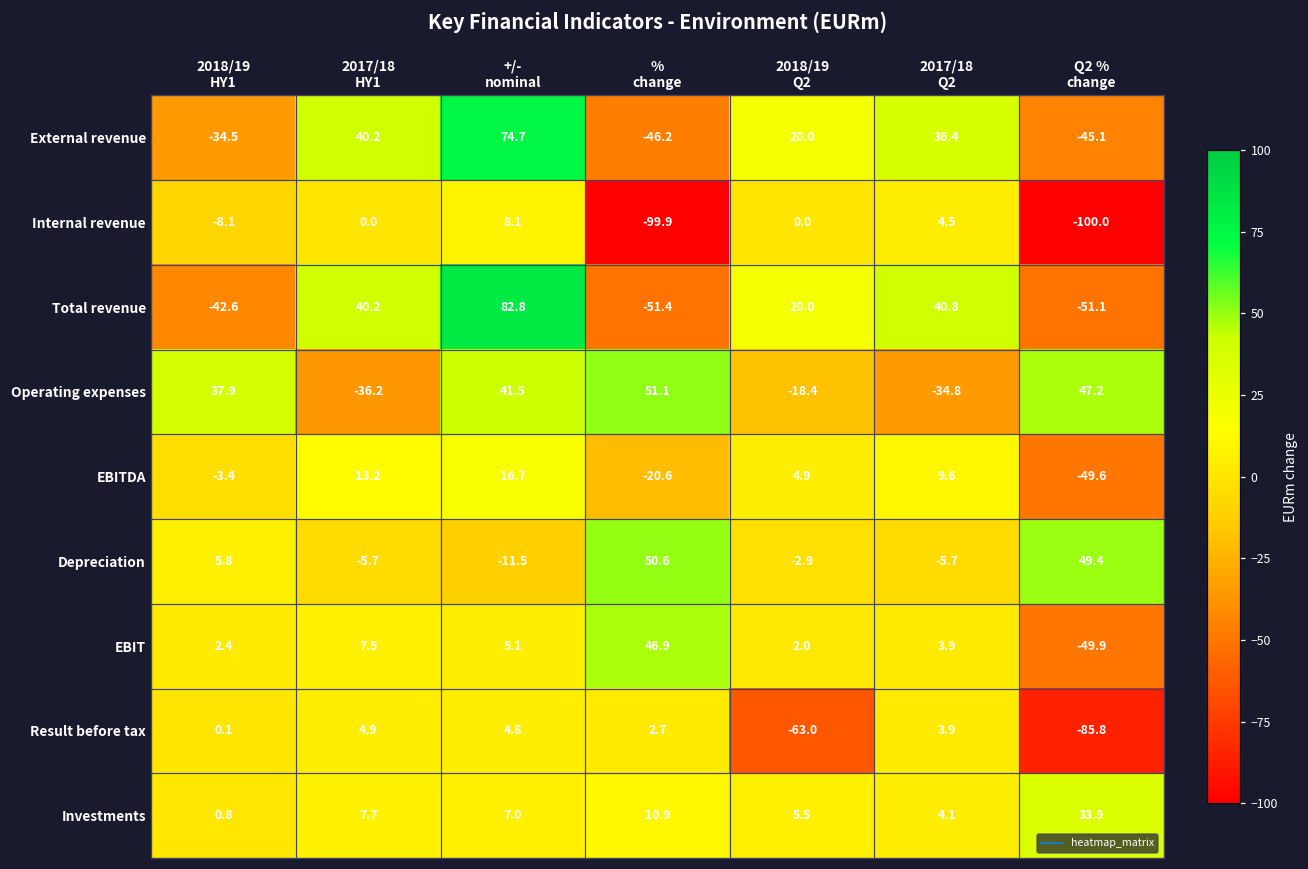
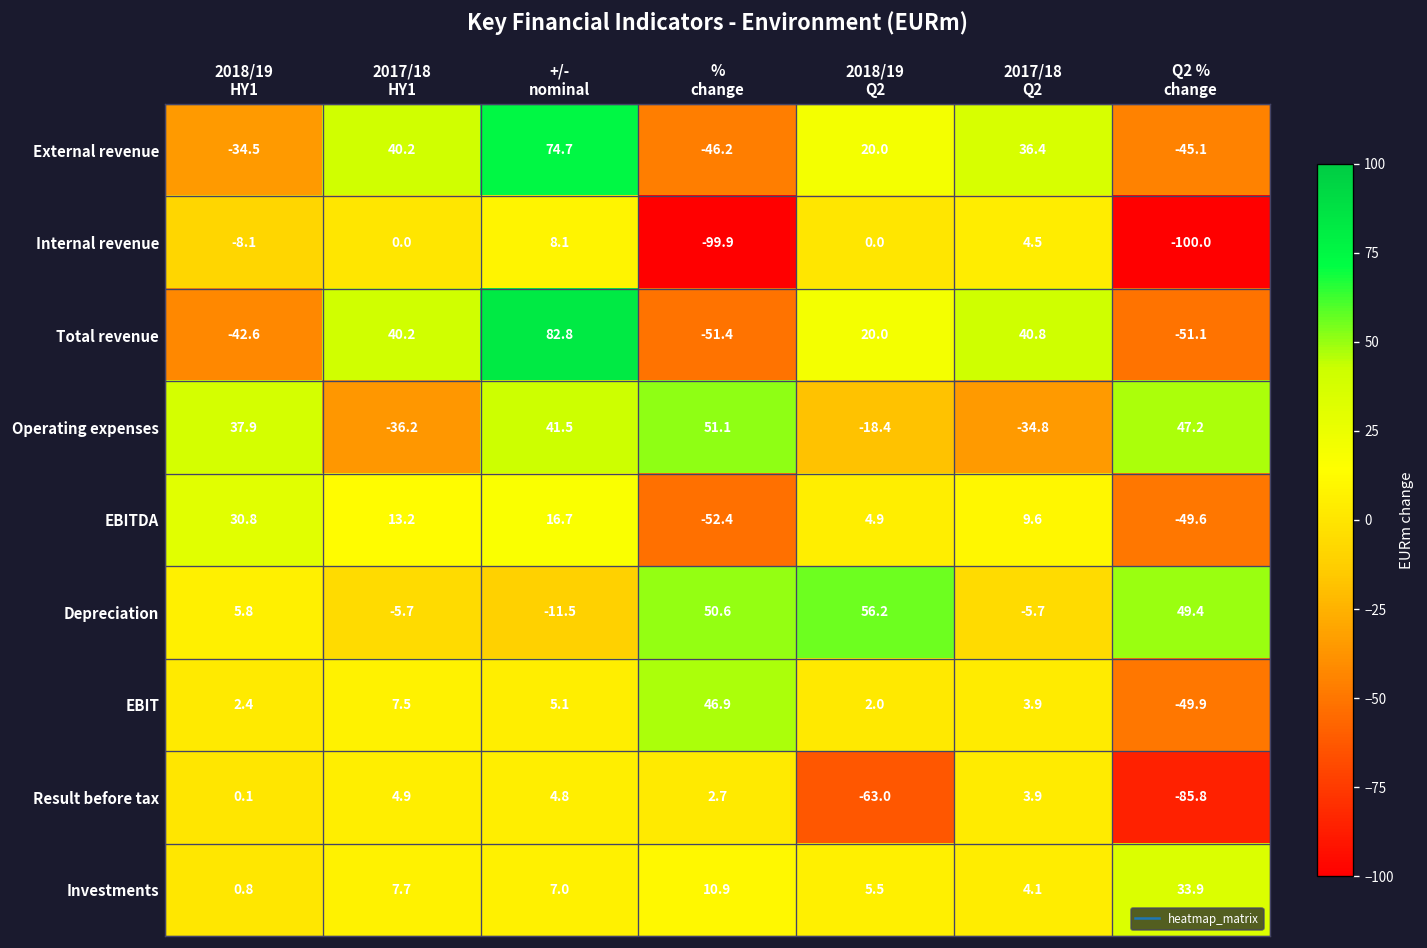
EBITDA, 2018/19 HY1: -3.4 -> 30.8
EBITDA, % change: -20.6 -> -52.4
Depreciation, 2018/19 Q2: -2.9 -> 56.2
